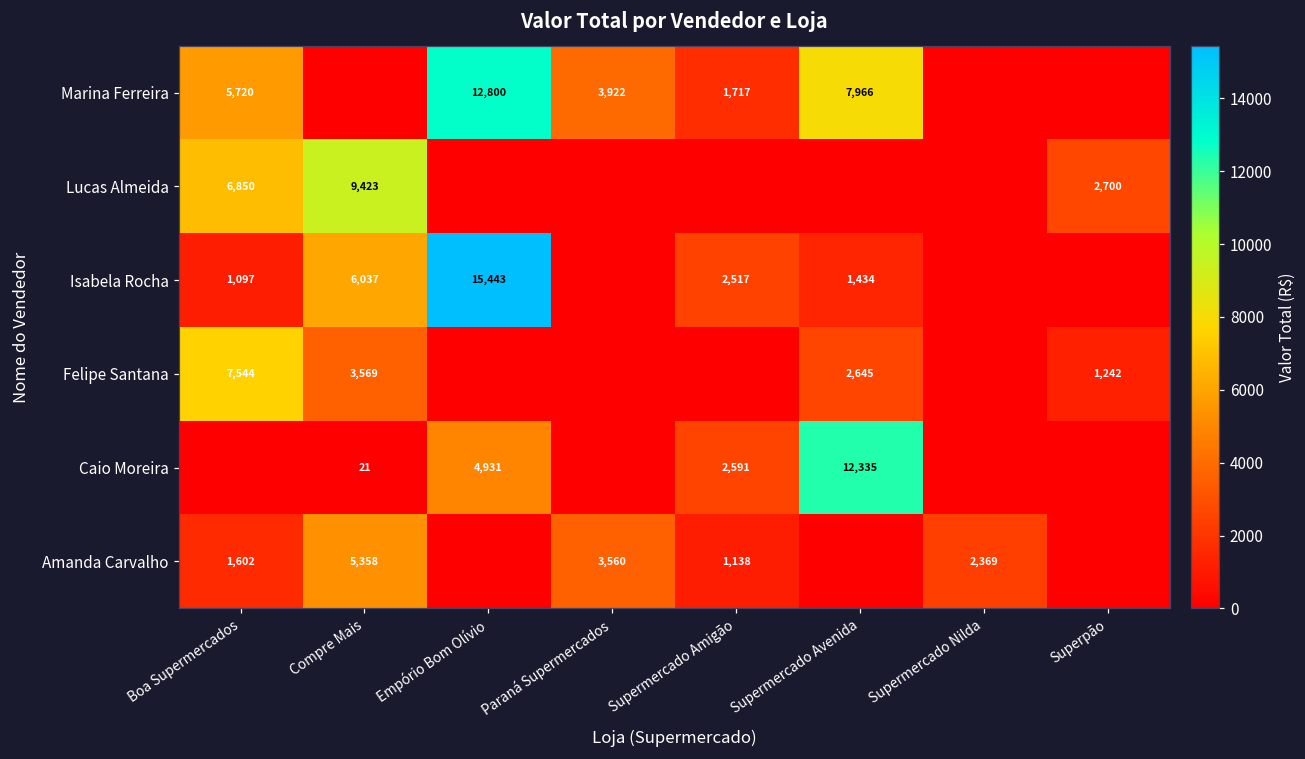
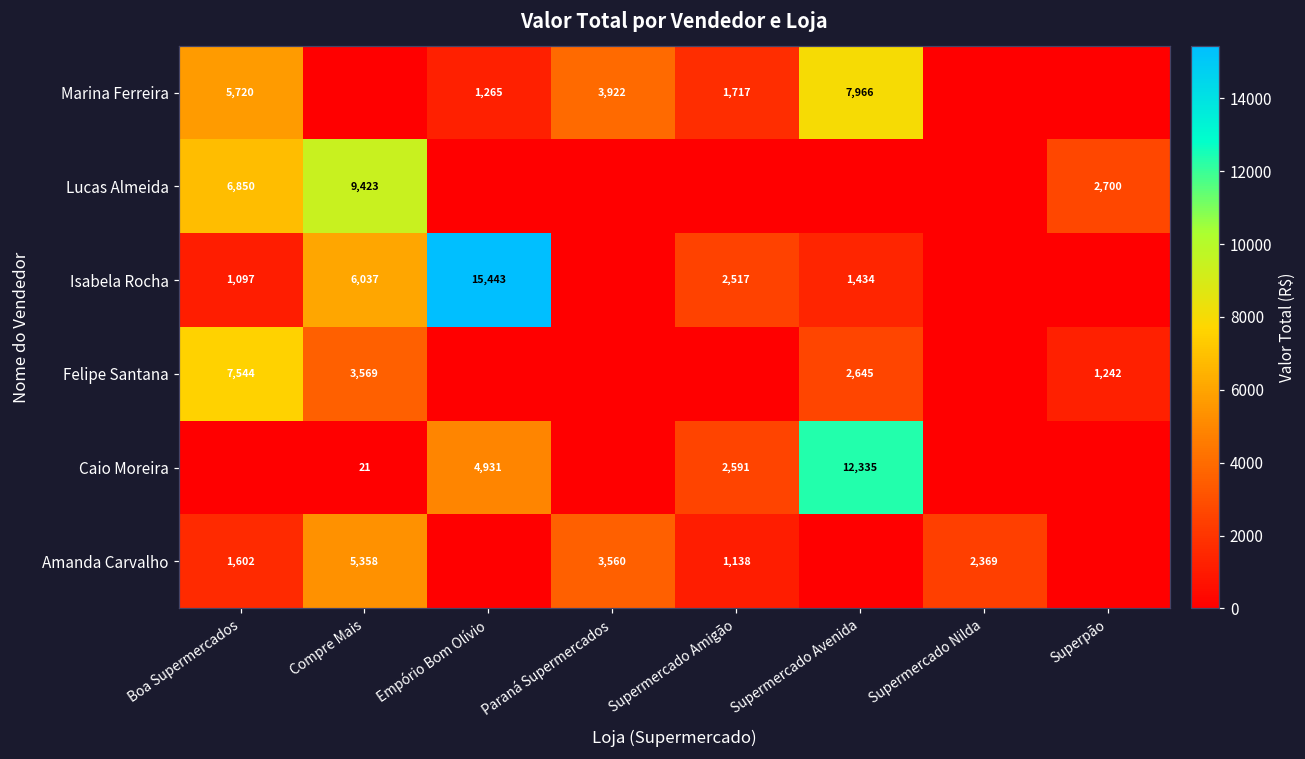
Marina Ferreira, Empório Bom Olívio: 12,800 -> 1,265
